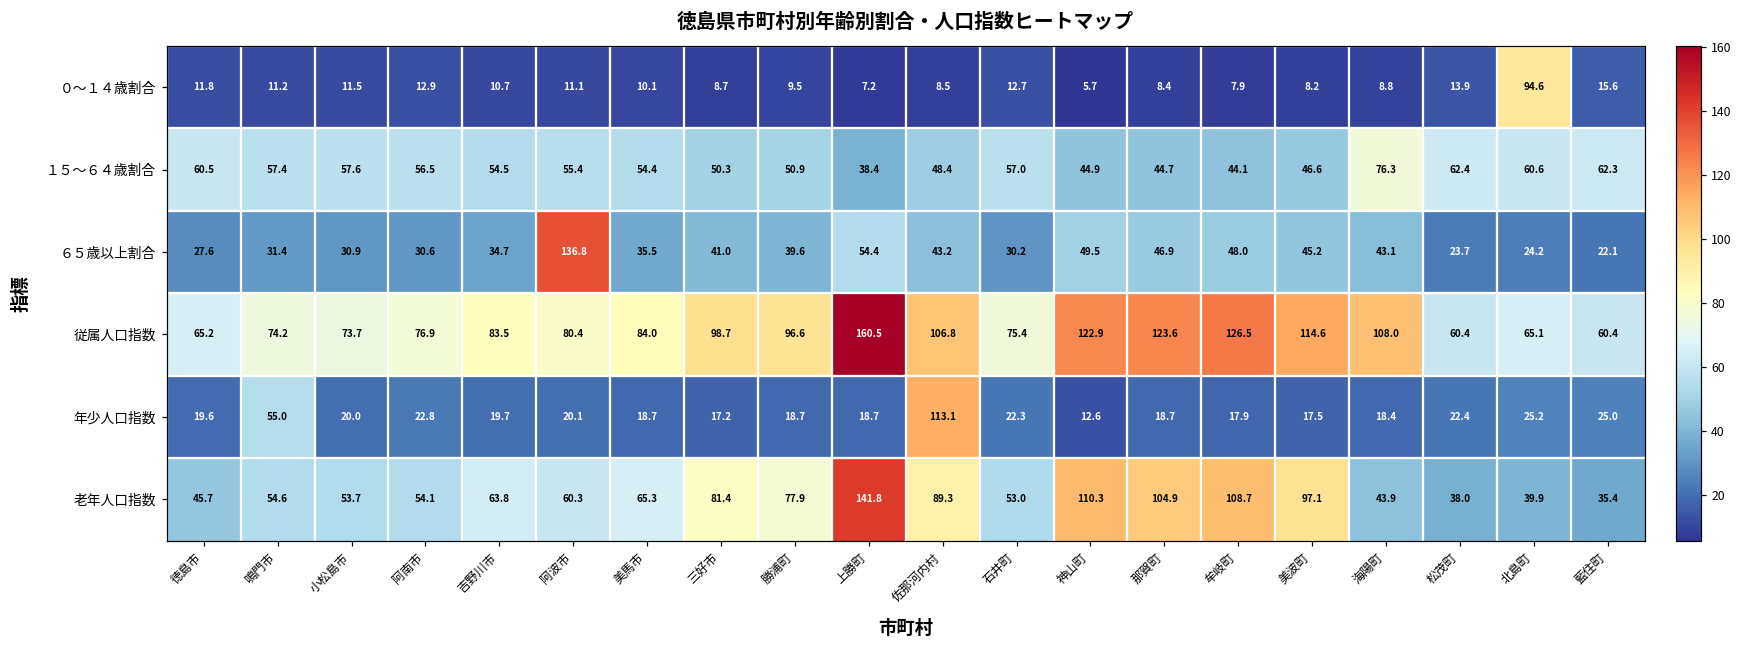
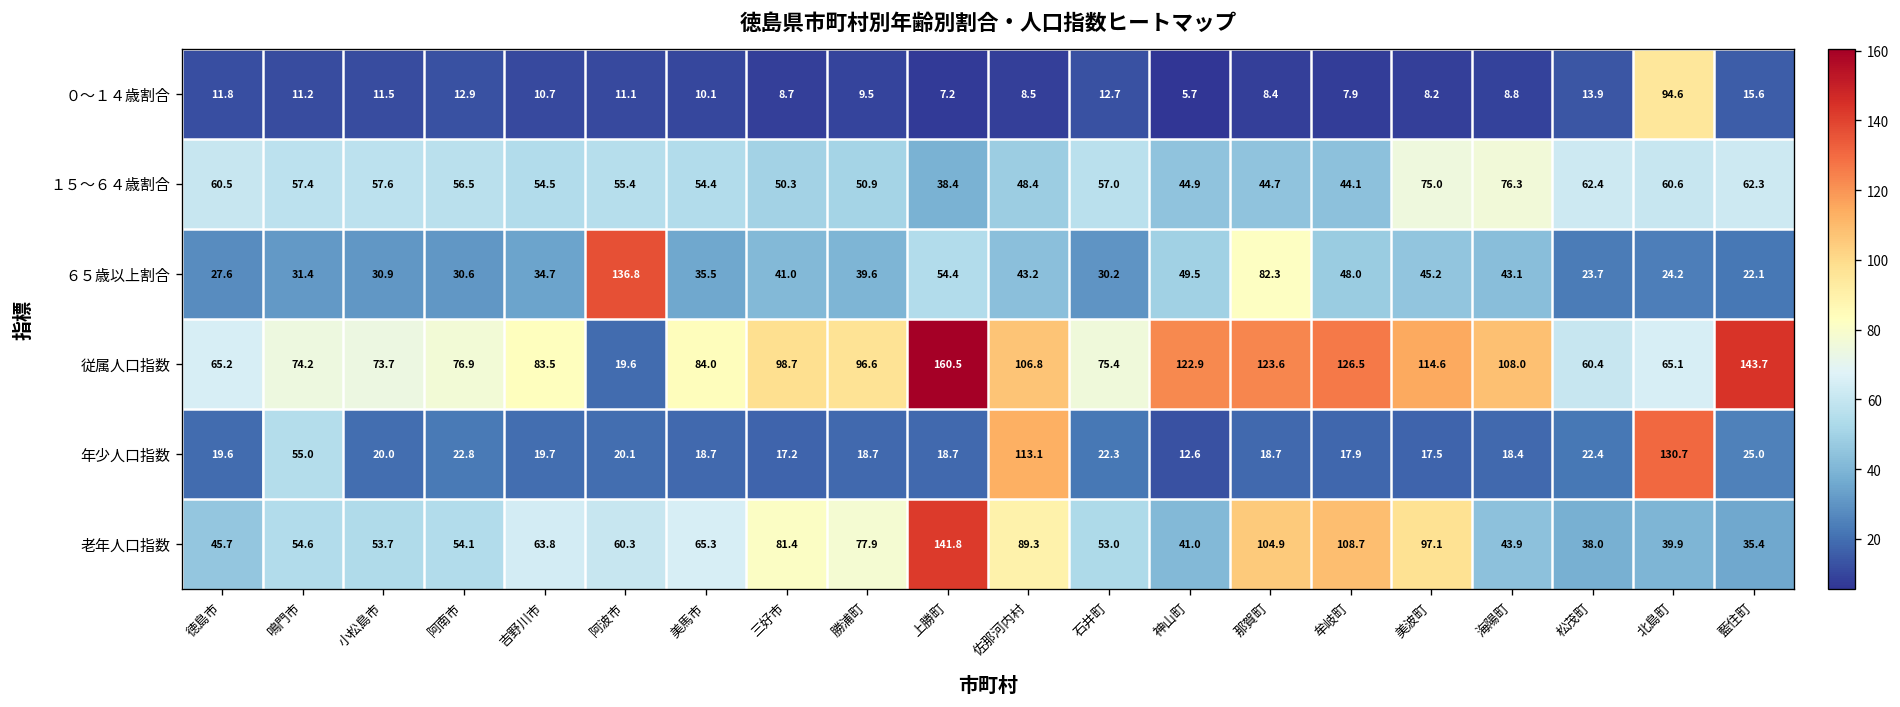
１５～６４歳割合, 美波町: 46.6 -> 75.0
６５歳以上割合, 那賀町: 46.9 -> 82.3
従属人口指数, 阿波市: 80.4 -> 19.6
従属人口指数, 藍住町: 60.4 -> 143.7
年少人口指数, 北島町: 25.2 -> 130.7
老年人口指数, 神山町: 110.3 -> 41.0
